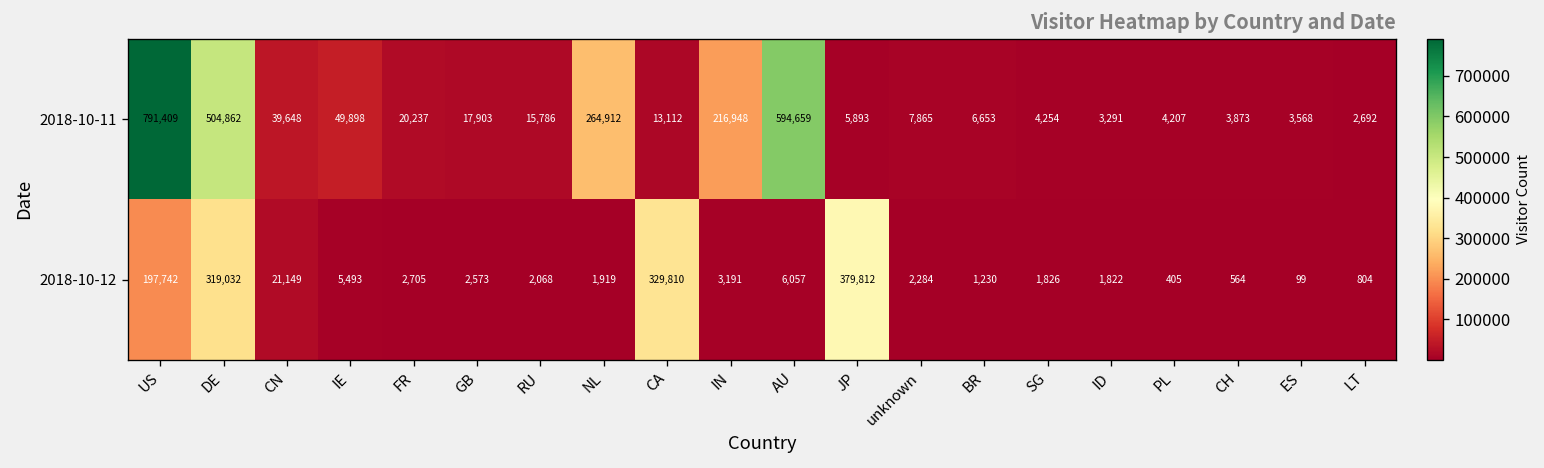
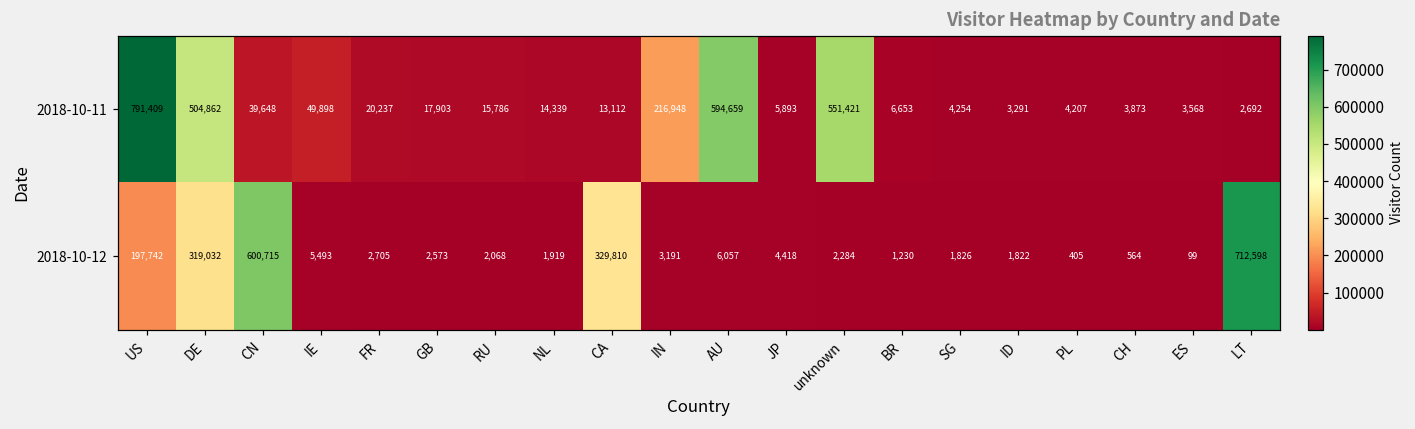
2018-10-11, NL: 264,912 -> 14,339
2018-10-11, unknown: 7,865 -> 551,421
2018-10-12, CN: 21,149 -> 600,715
2018-10-12, JP: 379,812 -> 4,418
2018-10-12, LT: 804 -> 712,598
